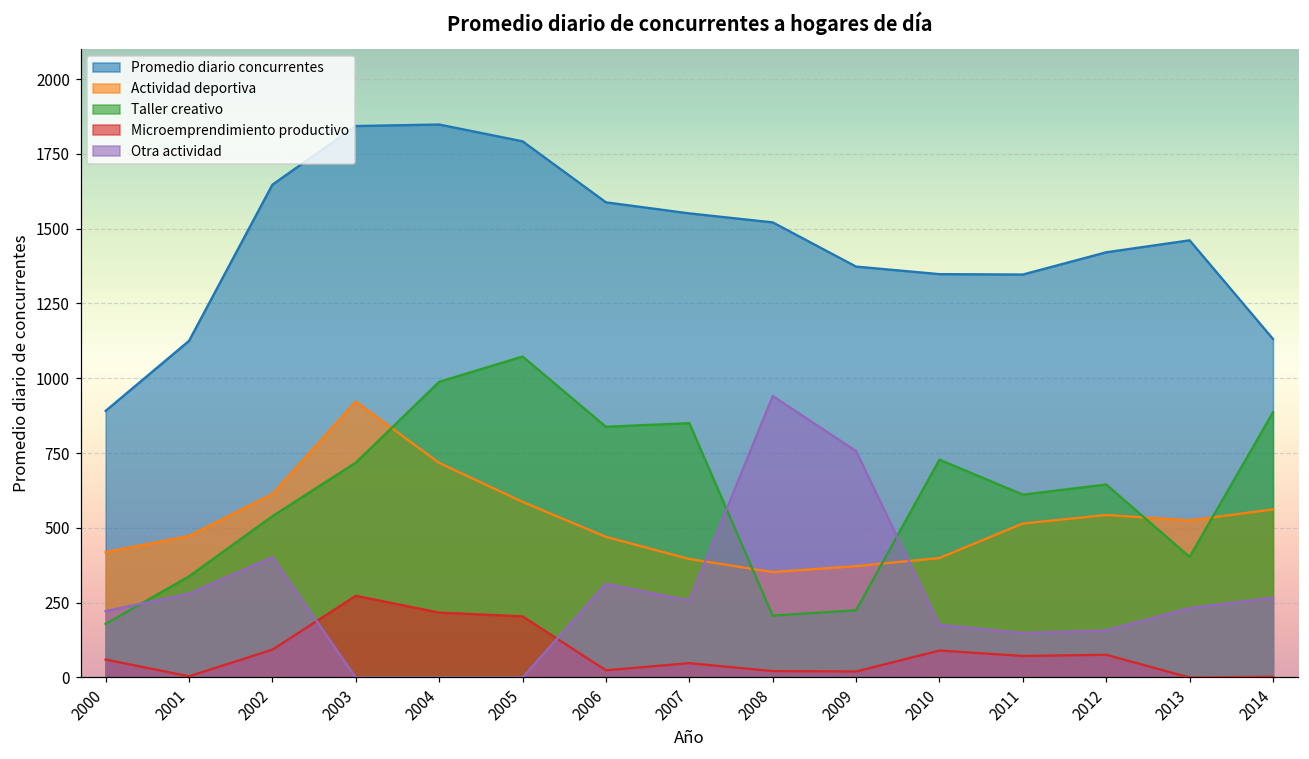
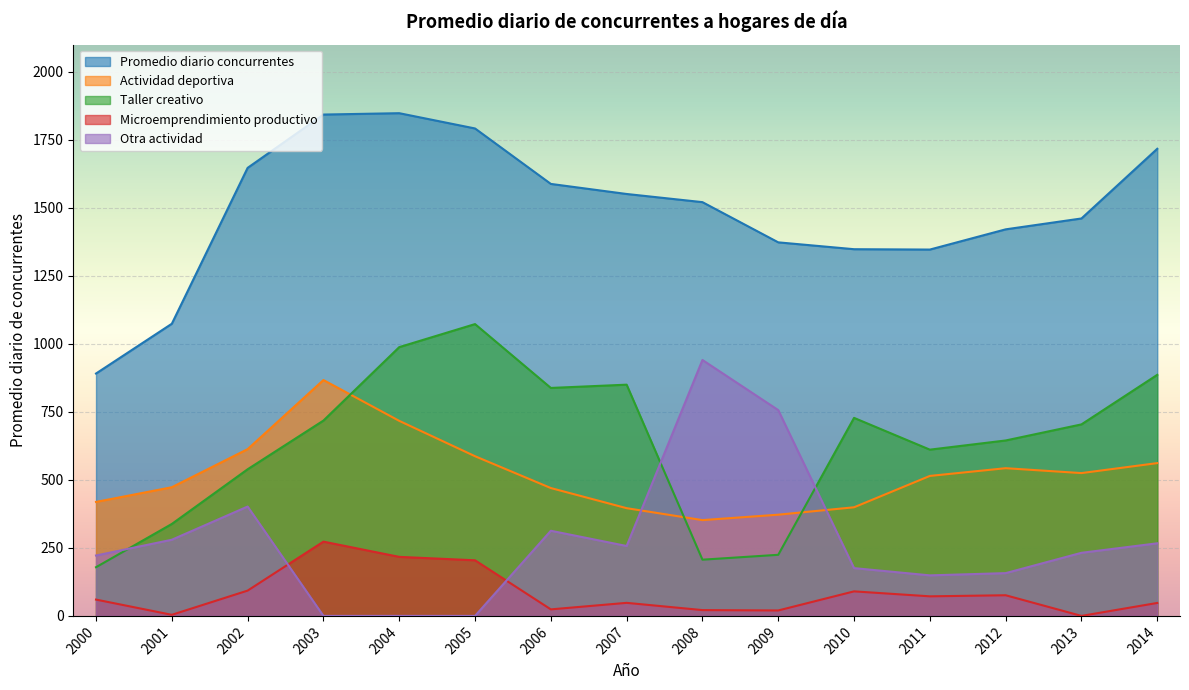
Promedio diario concurrentes, 2001: 1130 -> 1070
Actividad deportiva, 2003: 920 -> 870
Taller creativo, 2013: 400 -> 700
Promedio diario concurrentes, 2014: 1130 -> 1720
Microemprendimiento productivo, 2014: 0 -> 50
